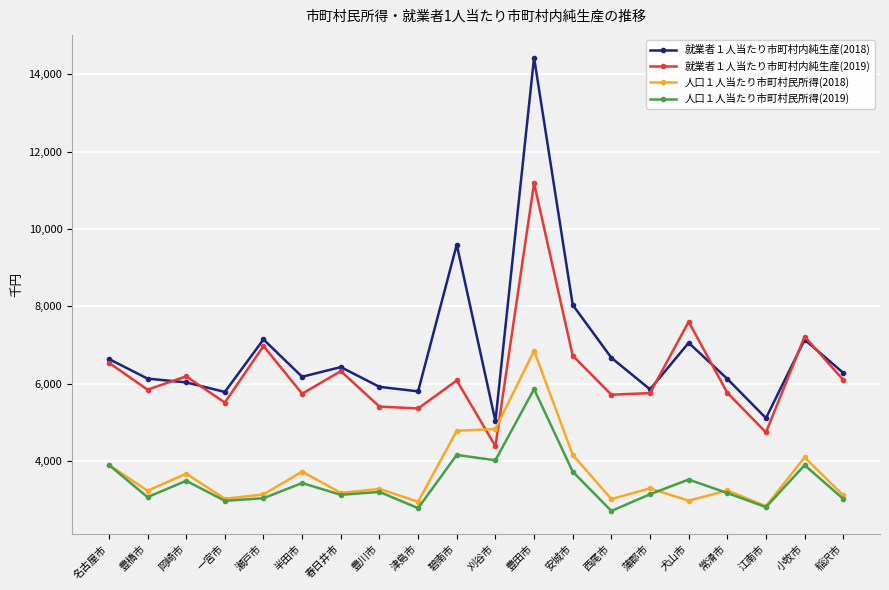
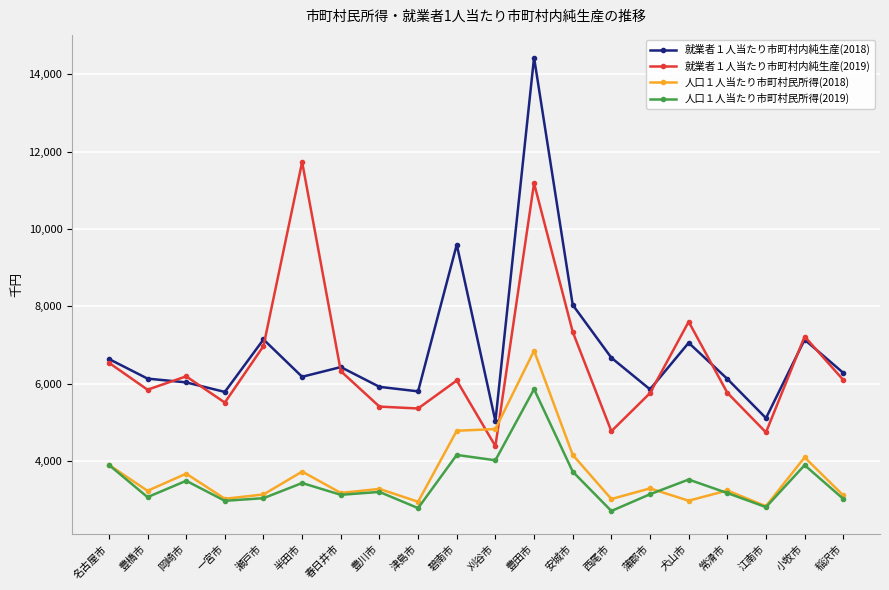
就業者１人当たり市町村内純生産(2019), 半田市: 5,700 -> 11,700
就業者１人当たり市町村内純生産(2019), 安城市: 6,700 -> 7,300
就業者１人当たり市町村内純生産(2019), 西尾市: 5,700 -> 4,800
